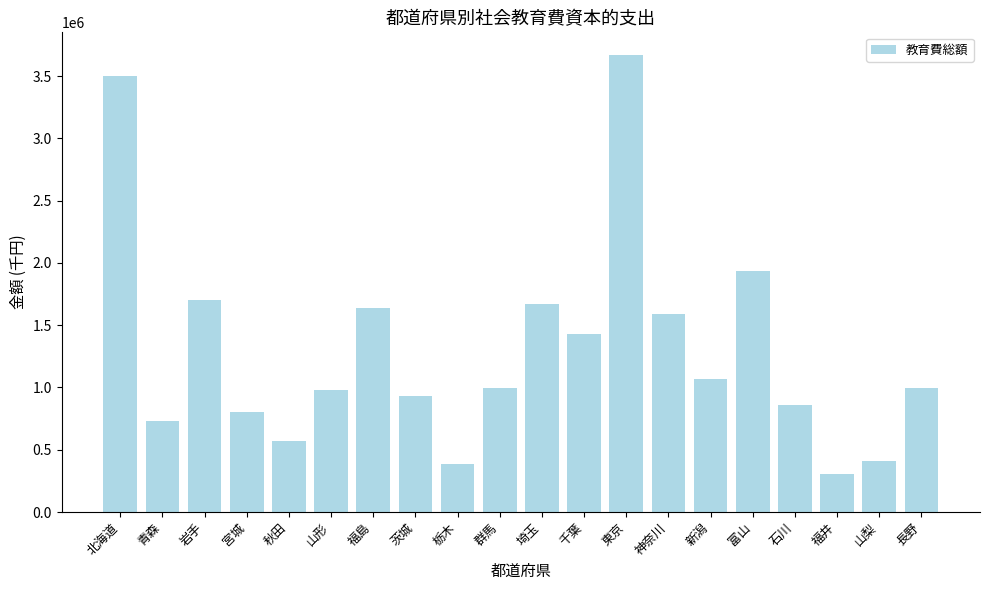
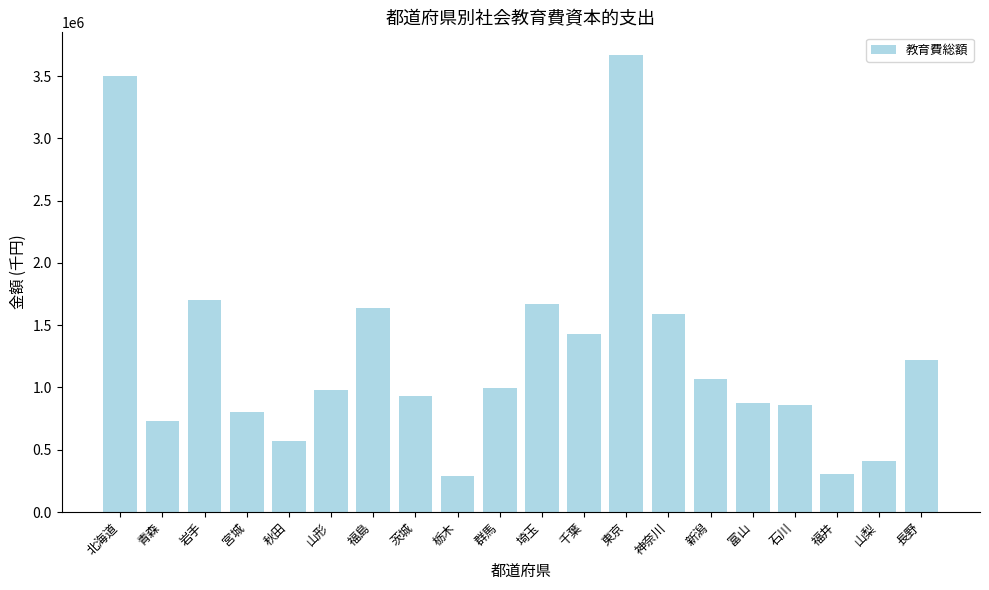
栃木: 390000 -> 290000
富山: 1930000 -> 880000
長野: 1000000 -> 1220000
